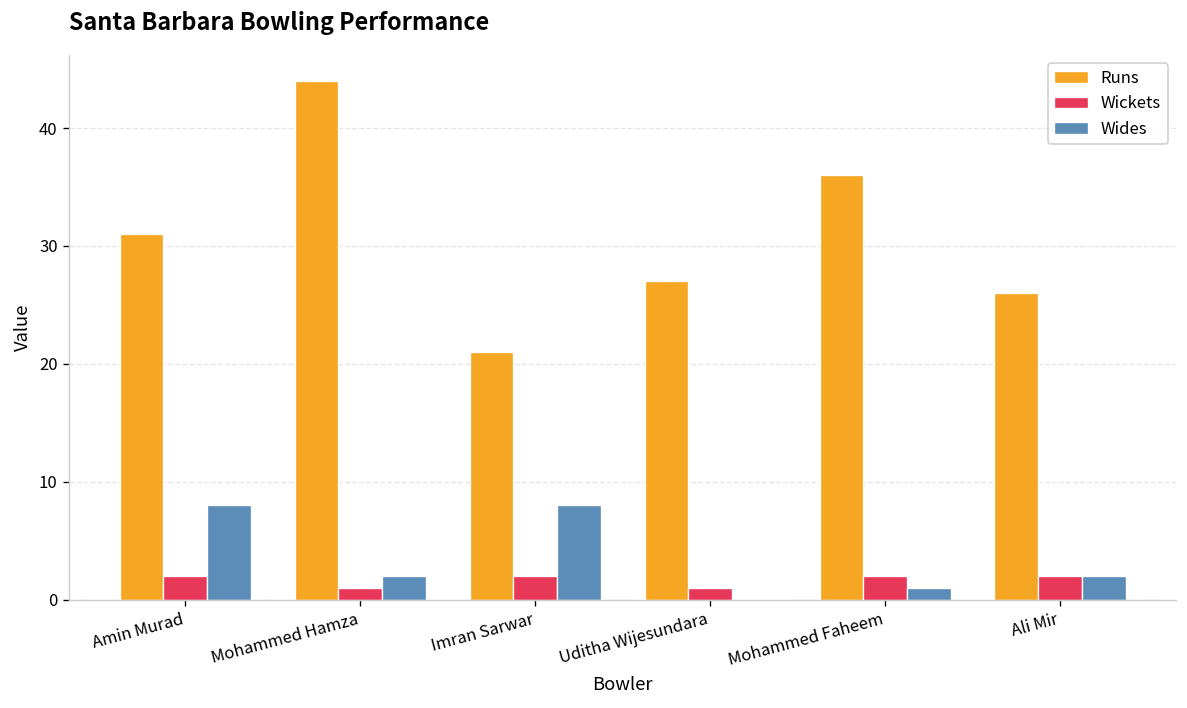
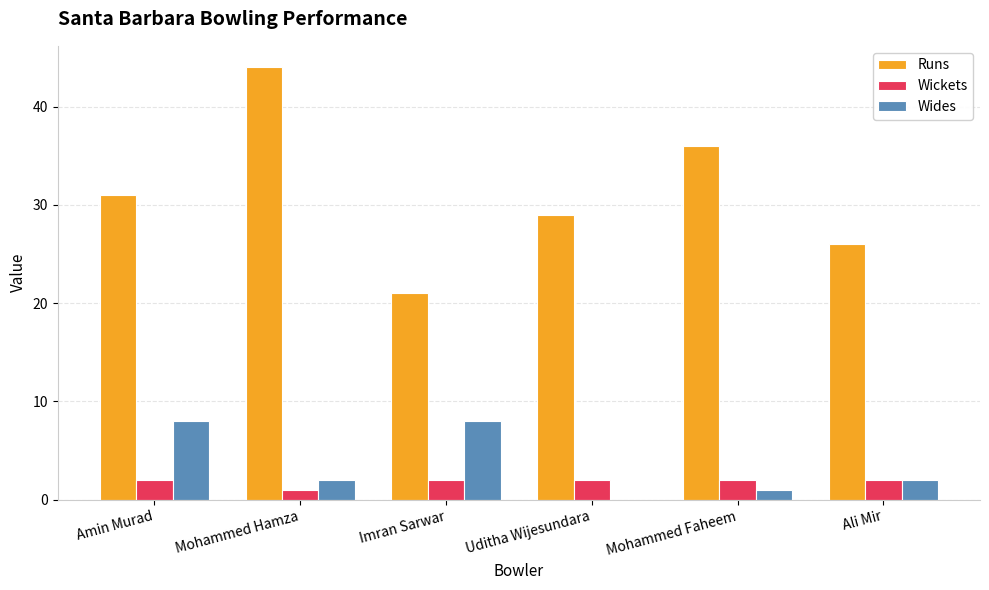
Runs, Uditha Wijesundara: 27 -> 29
Wickets, Uditha Wijesundara: 1 -> 2
